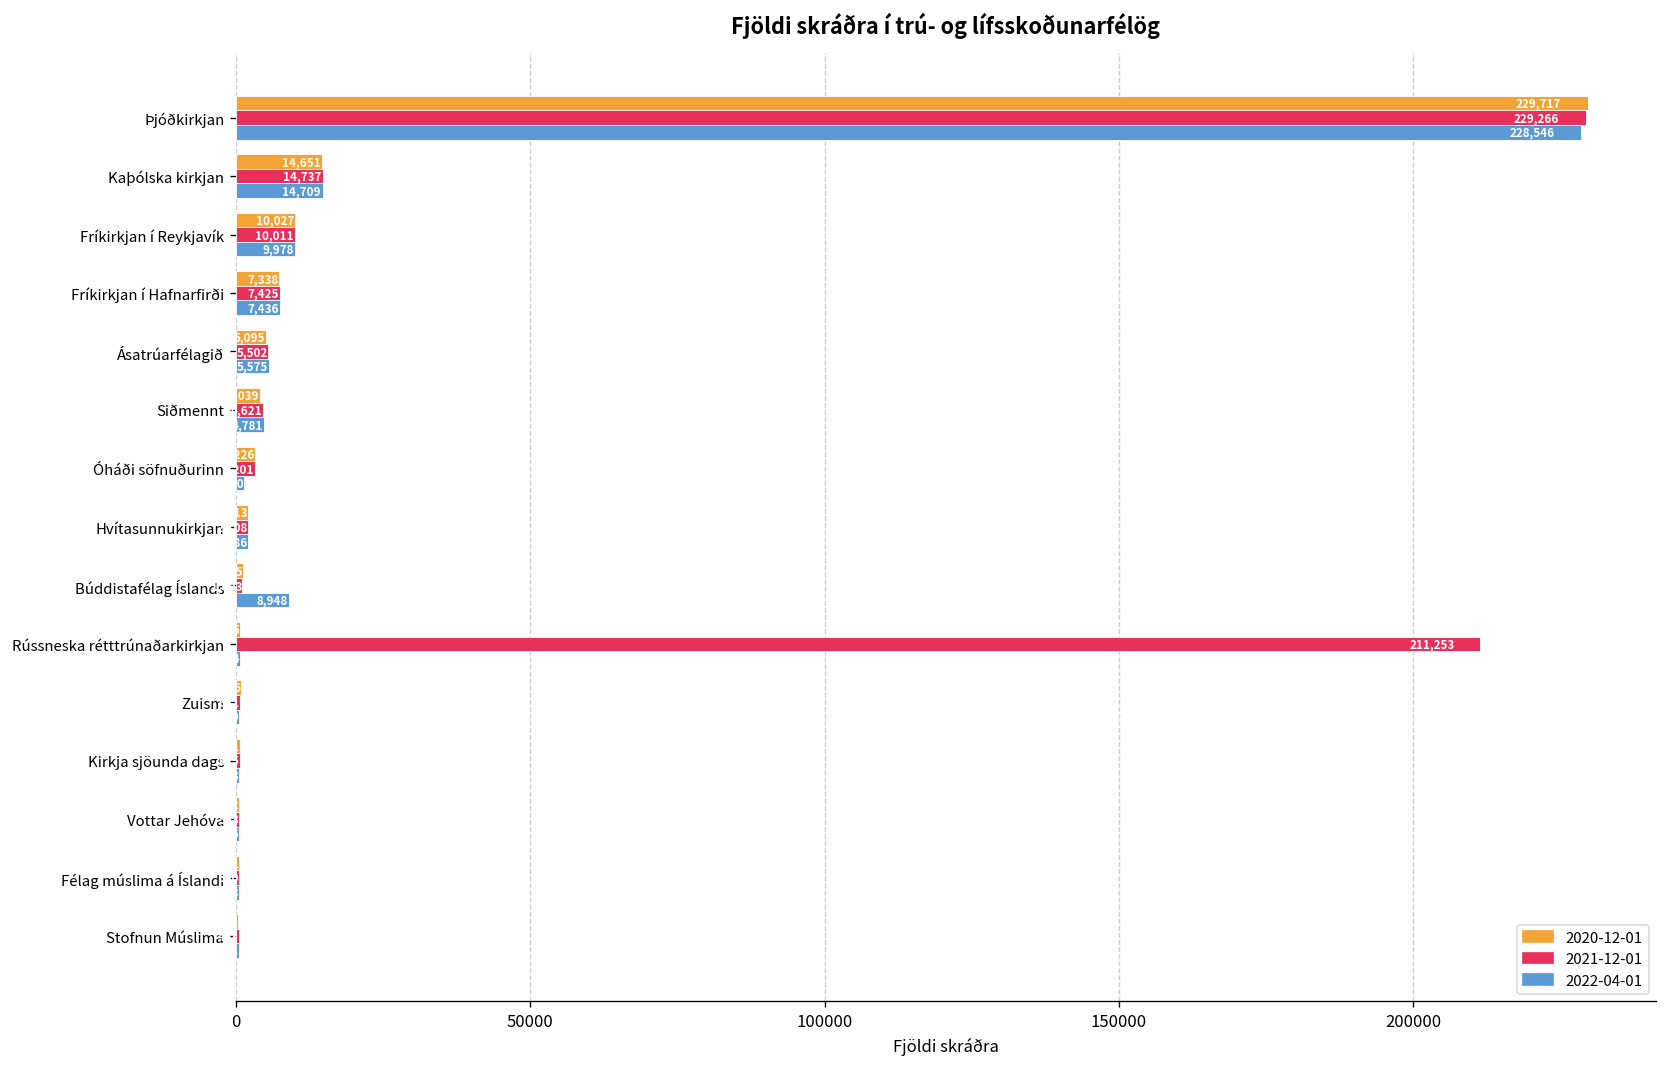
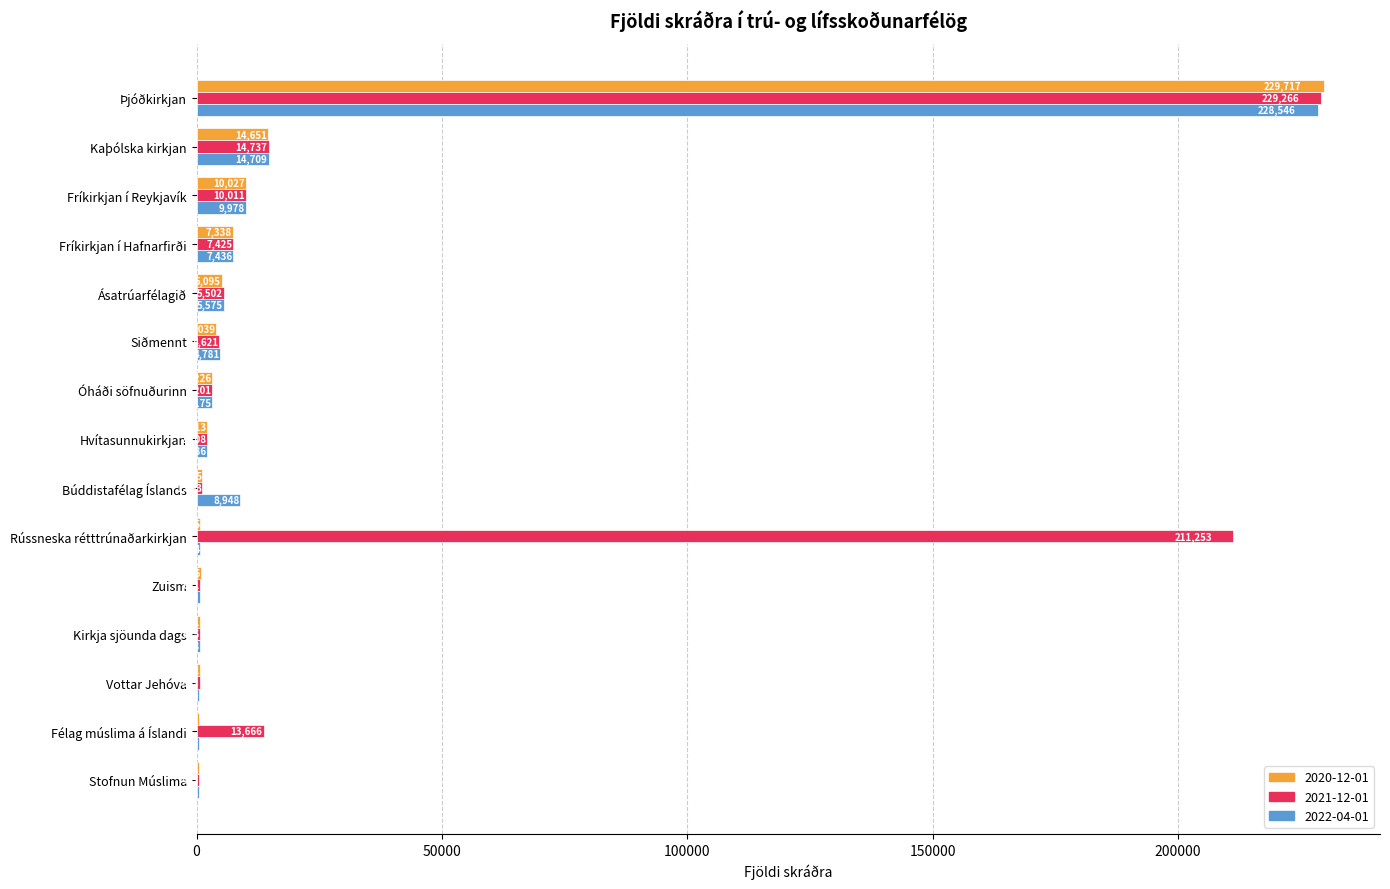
2022-04-01, Óháði söfnuðurinn: 1000 -> 3000
2021-12-01, Félag múslima á Íslandi: 1000 -> 14000
